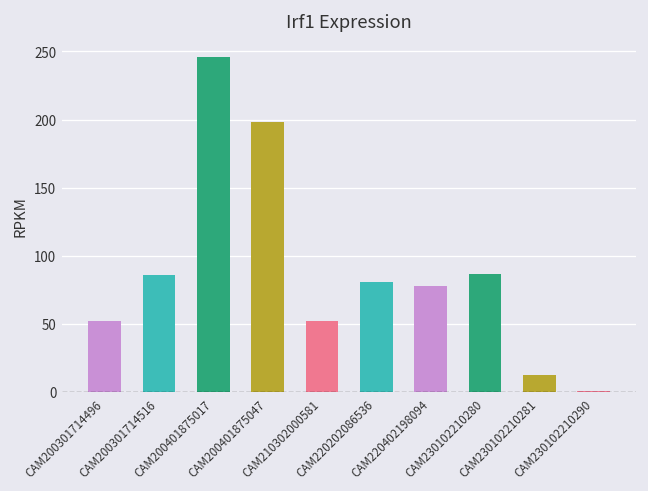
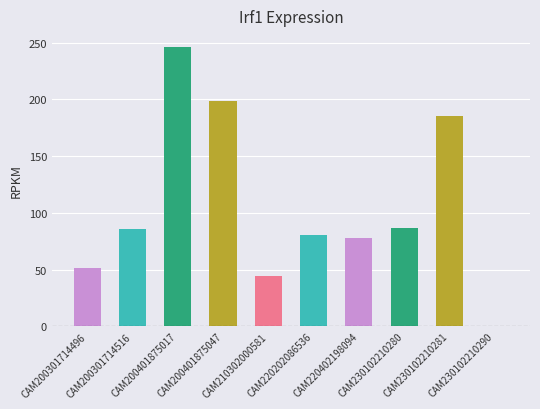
CAM210302000581: 52 -> 45
CAM230102210281: 13 -> 185
